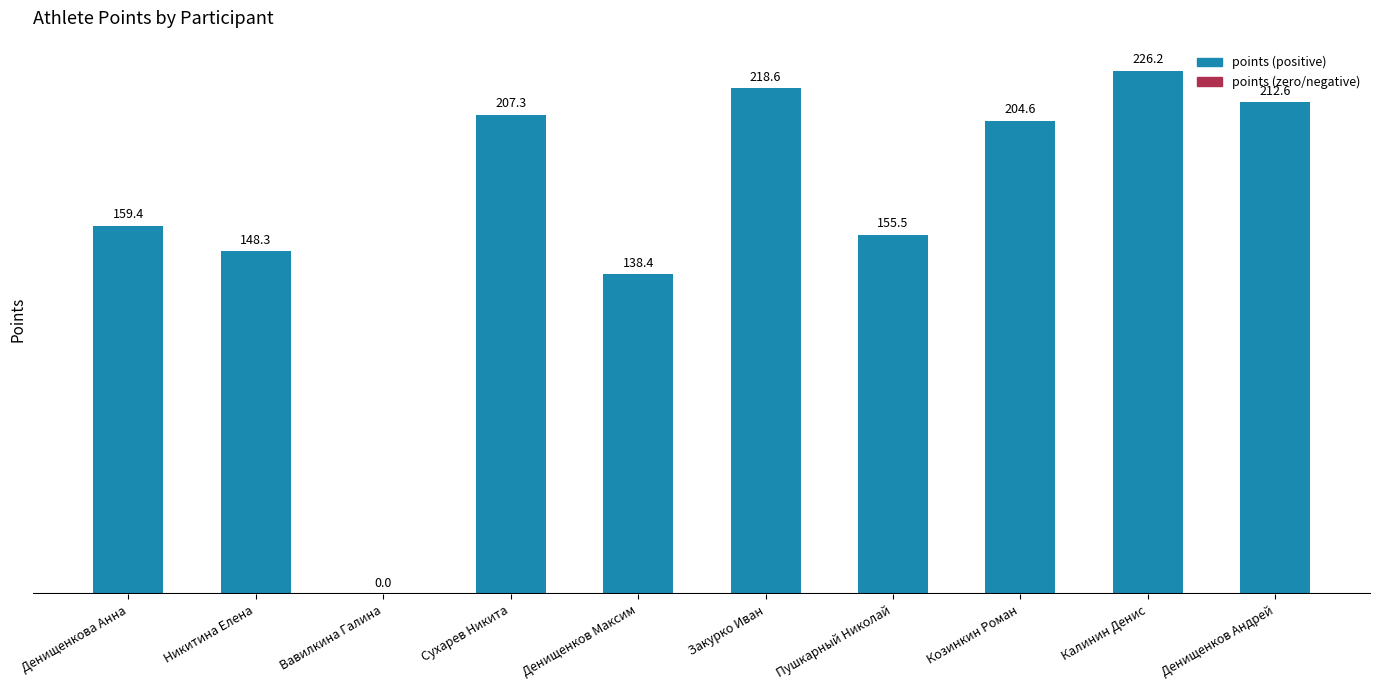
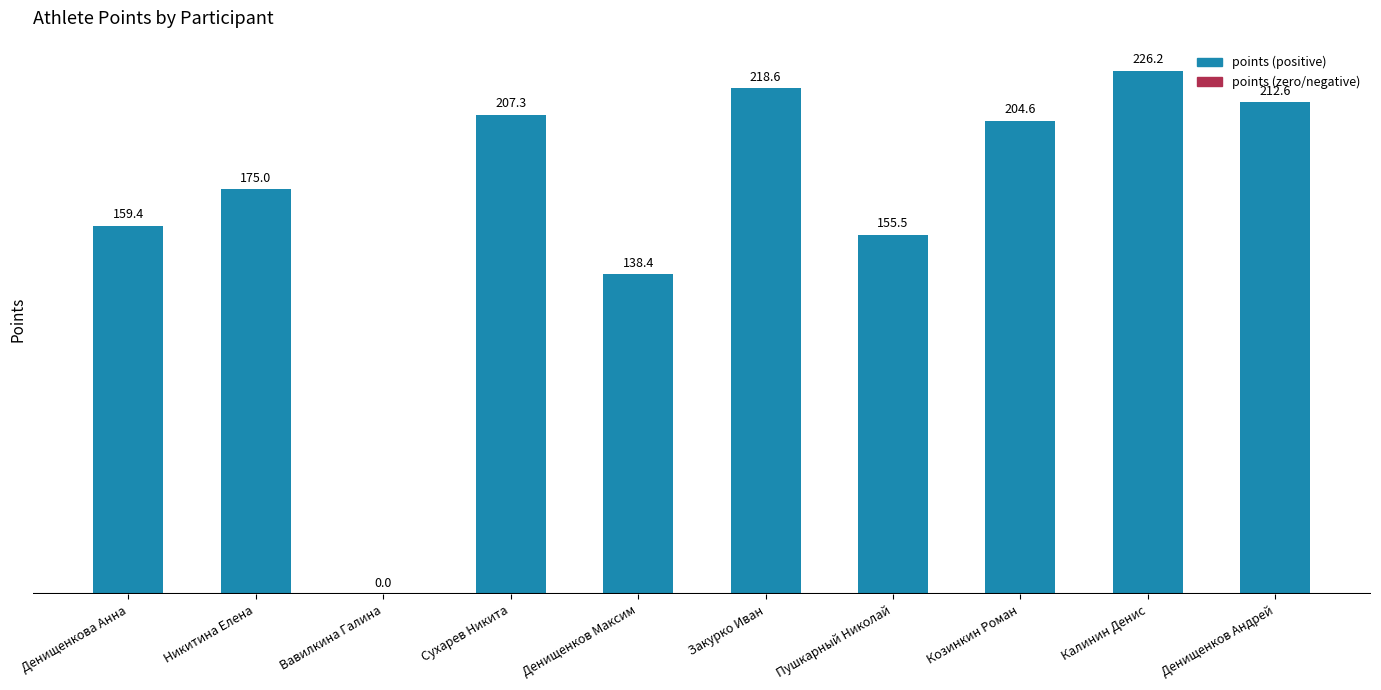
Никитина Елена: 148.3 -> 175.0
